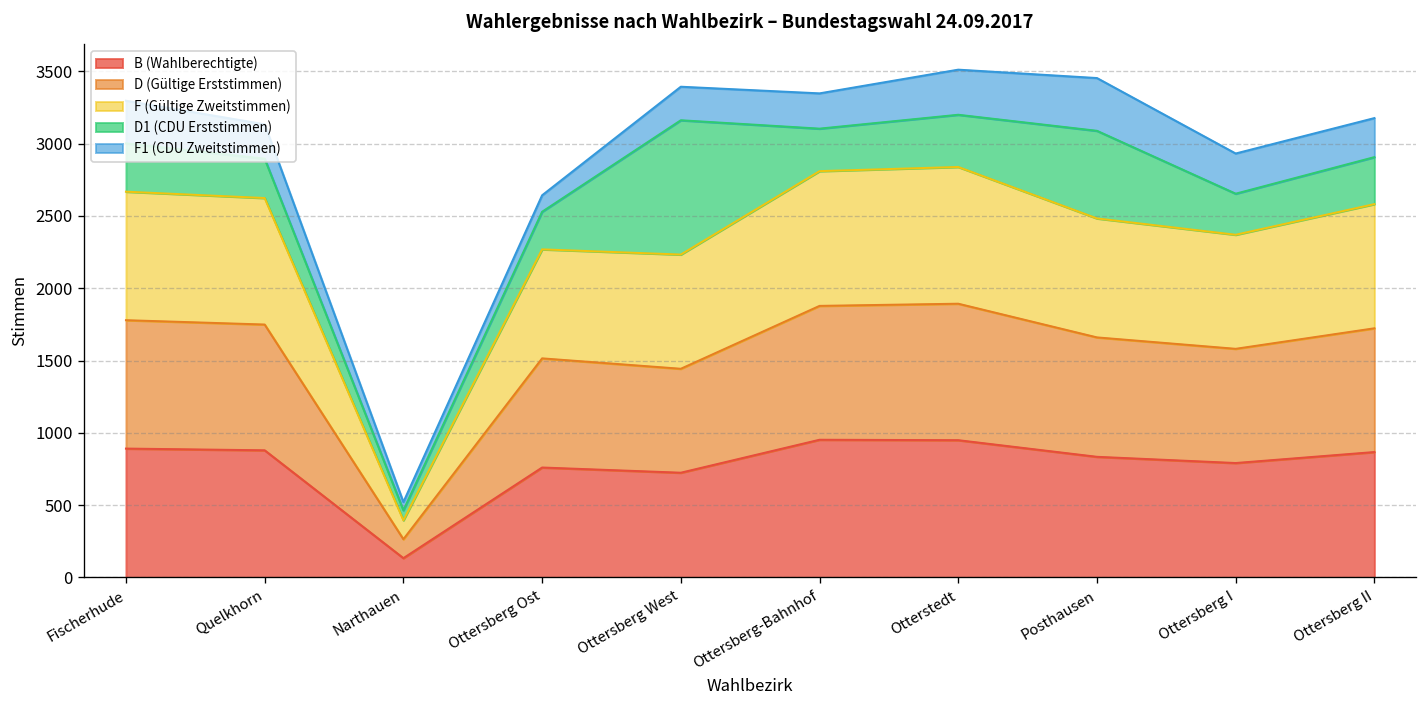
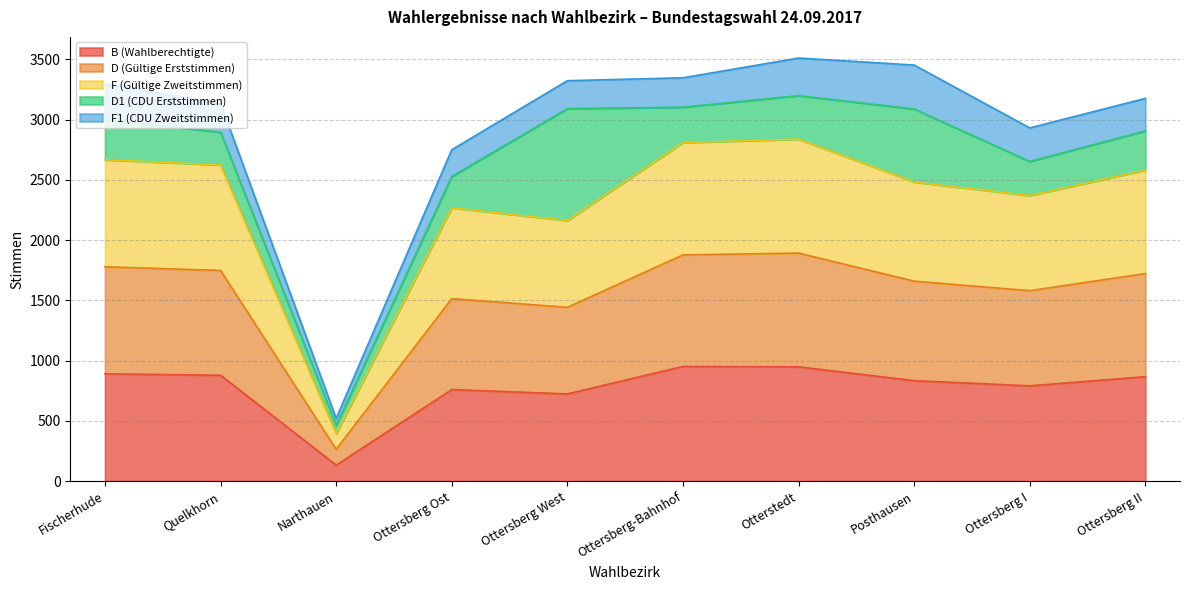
F1 (CDU Zweitstimmen), Ottersberg Ost: 110 -> 220
F (Gültige Zweitstimmen), Ottersberg West: 790 -> 720
